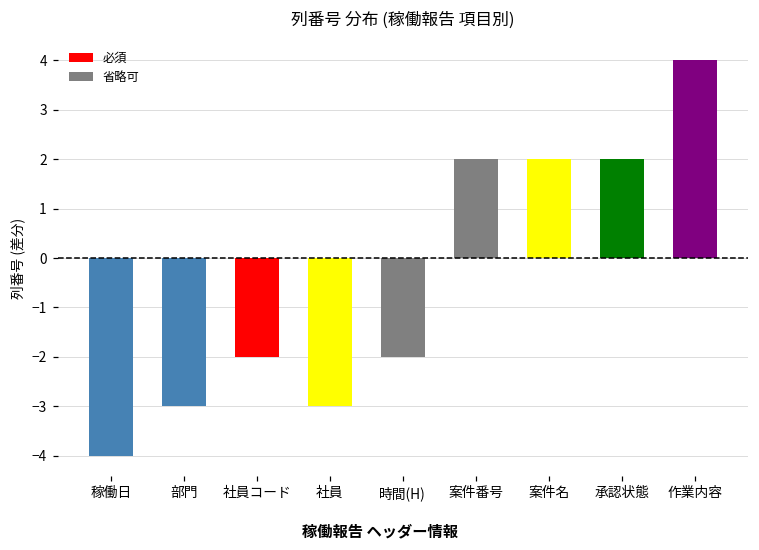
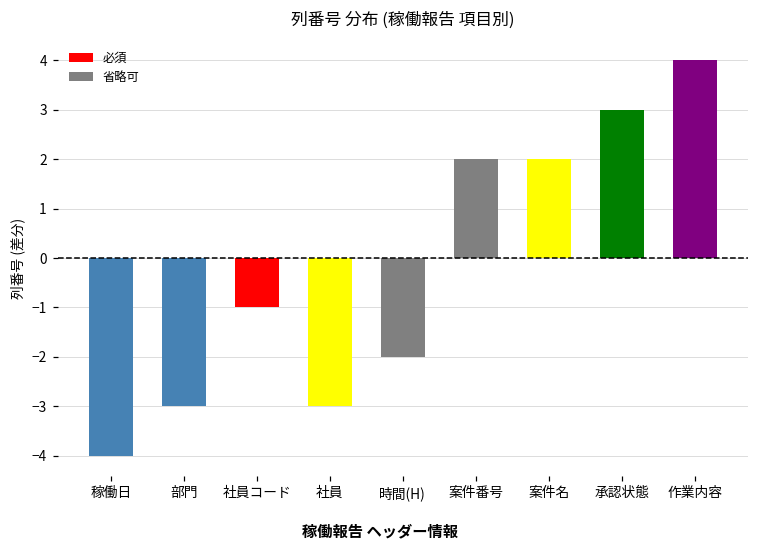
社員コード: -2.0 -> -1.0
承認状態: 2.0 -> 3.0
